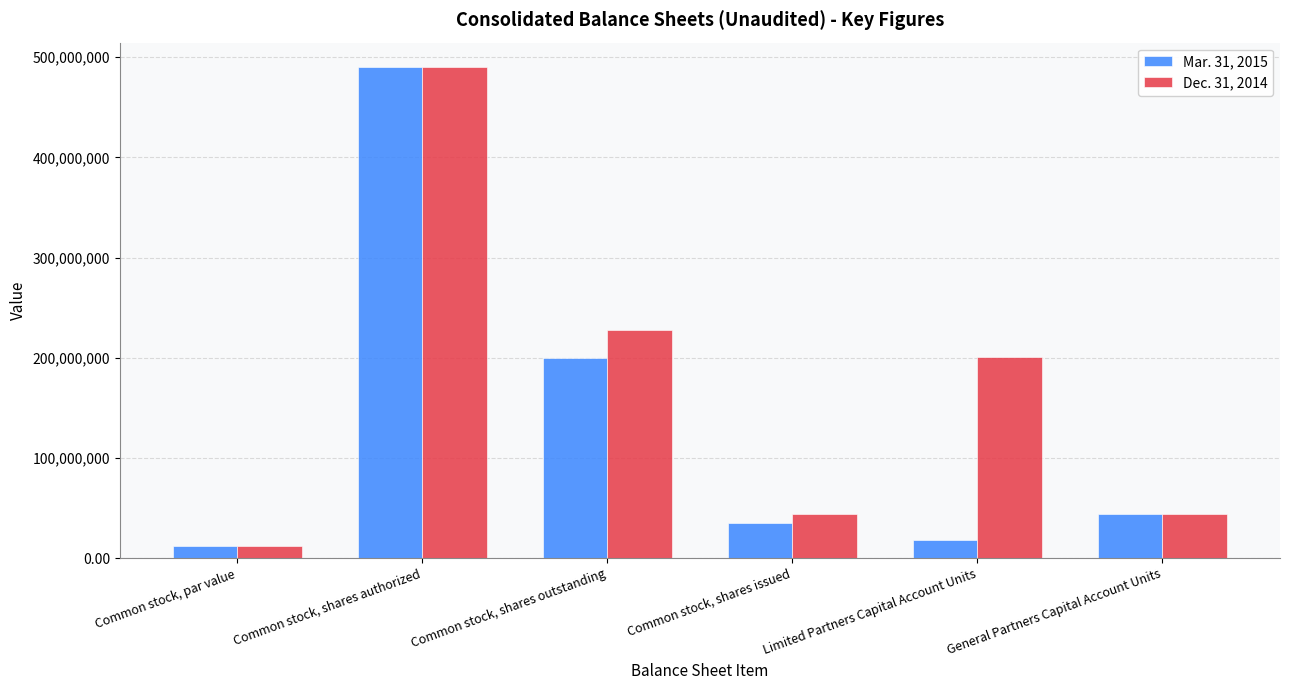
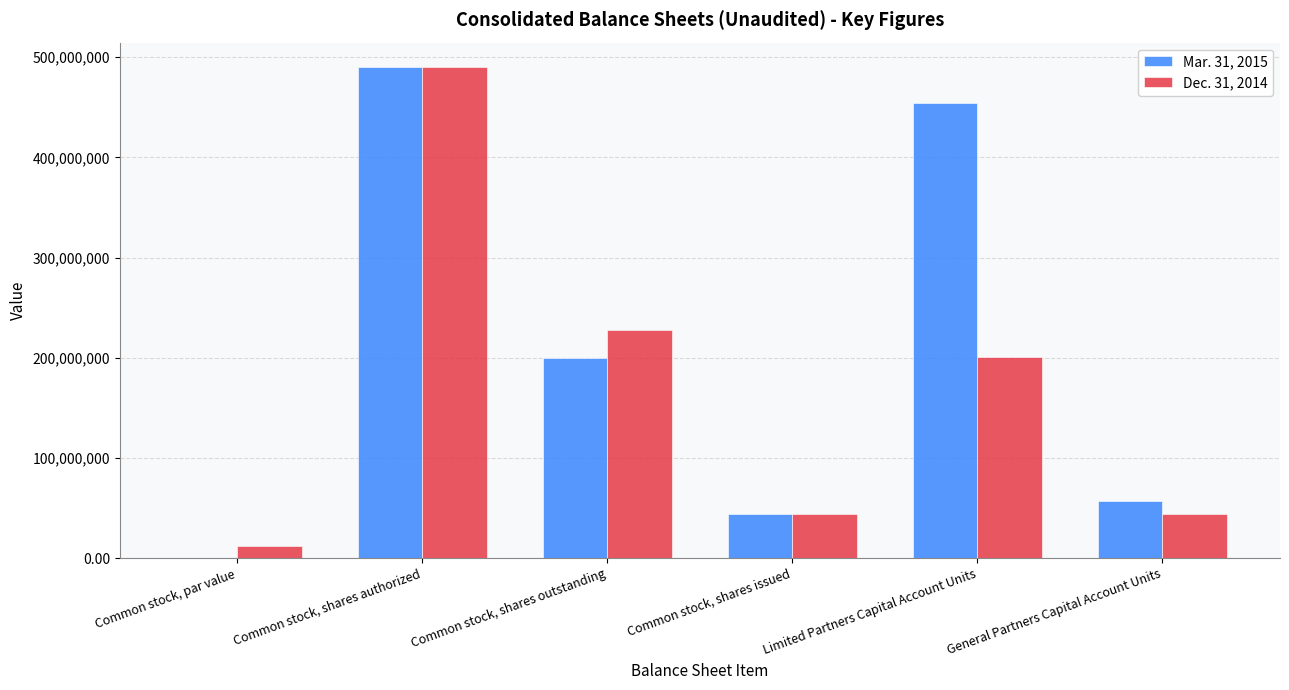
Mar. 31, 2015, Common stock, par value: 12,000,000 -> 0
Mar. 31, 2015, Common stock, shares issued: 35,000,000 -> 44,000,000
Mar. 31, 2015, Limited Partners Capital Account Units: 18,000,000 -> 454,000,000
Mar. 31, 2015, General Partners Capital Account Units: 44,000,000 -> 57,000,000
